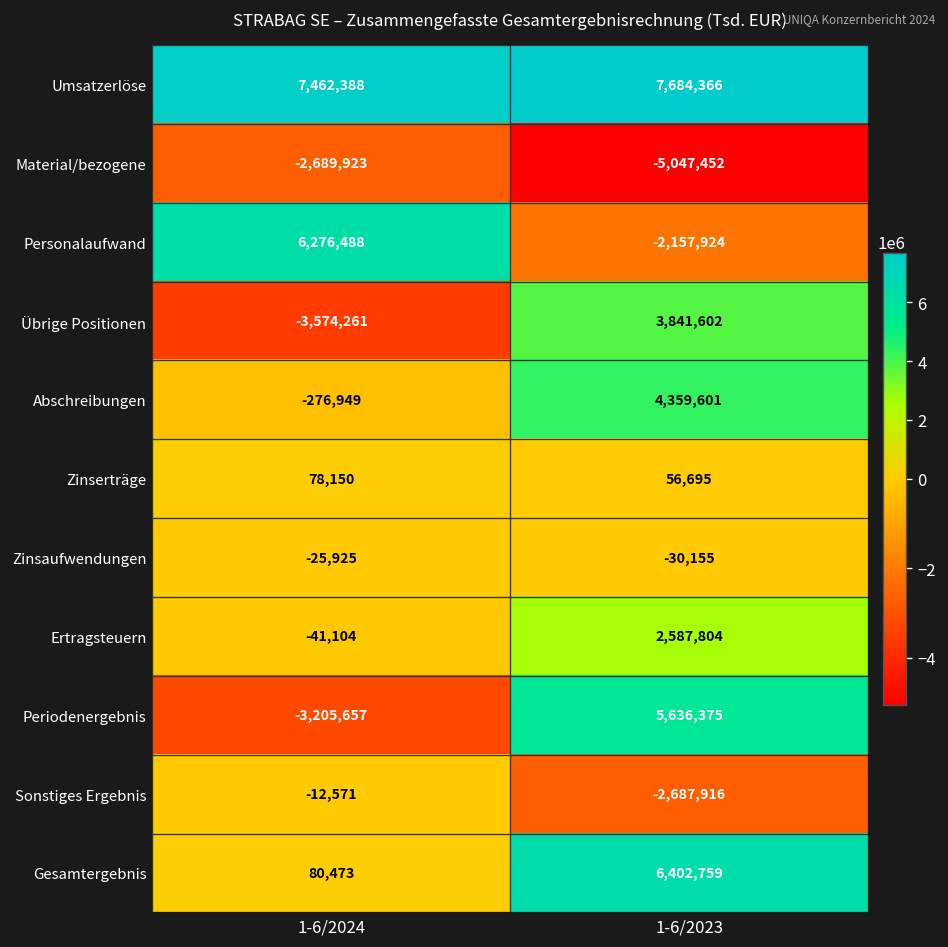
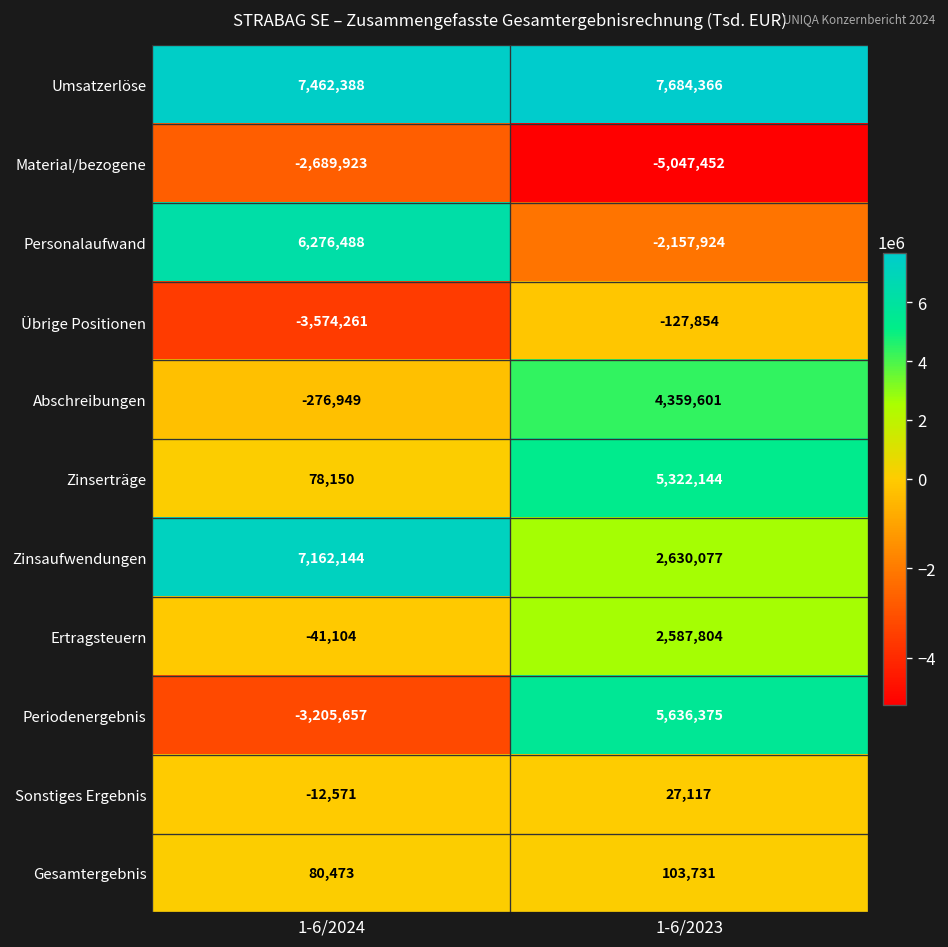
Übrige Positionen, 1-6/2023: 3,841,602 -> -127,854
Zinserträge, 1-6/2023: 56,695 -> 5,322,144
Zinsaufwendungen, 1-6/2024: -25,925 -> 7,162,144
Zinsaufwendungen, 1-6/2023: -30,155 -> 2,630,077
Sonstiges Ergebnis, 1-6/2023: -2,687,916 -> 27,117
Gesamtergebnis, 1-6/2023: 6,402,759 -> 103,731
